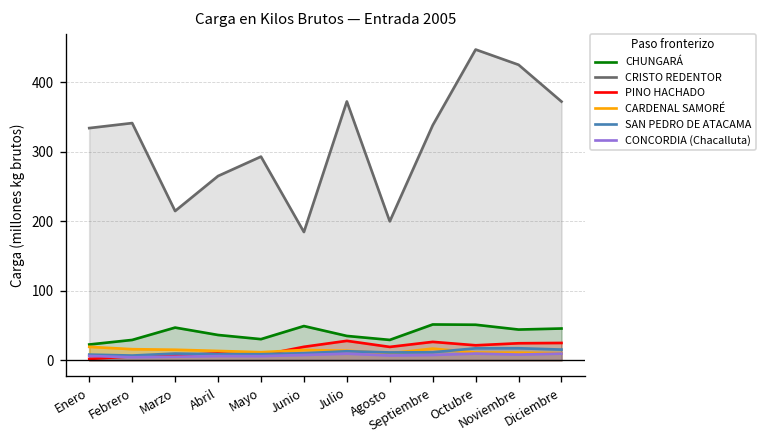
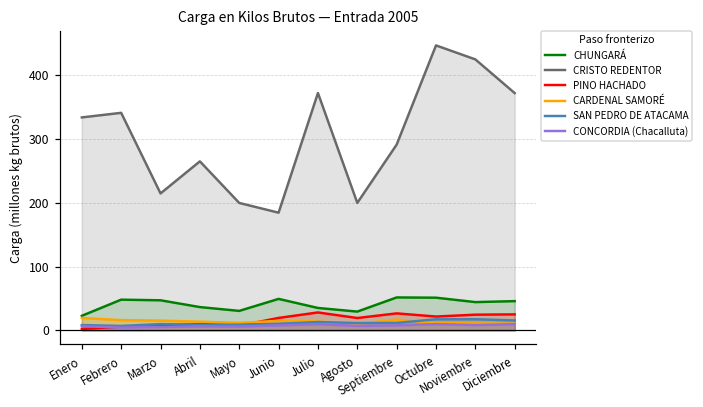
CHUNGARÁ, Febrero: 30 -> 50
CRISTO REDENTOR, Mayo: 290 -> 200
CRISTO REDENTOR, Septiembre: 340 -> 290
